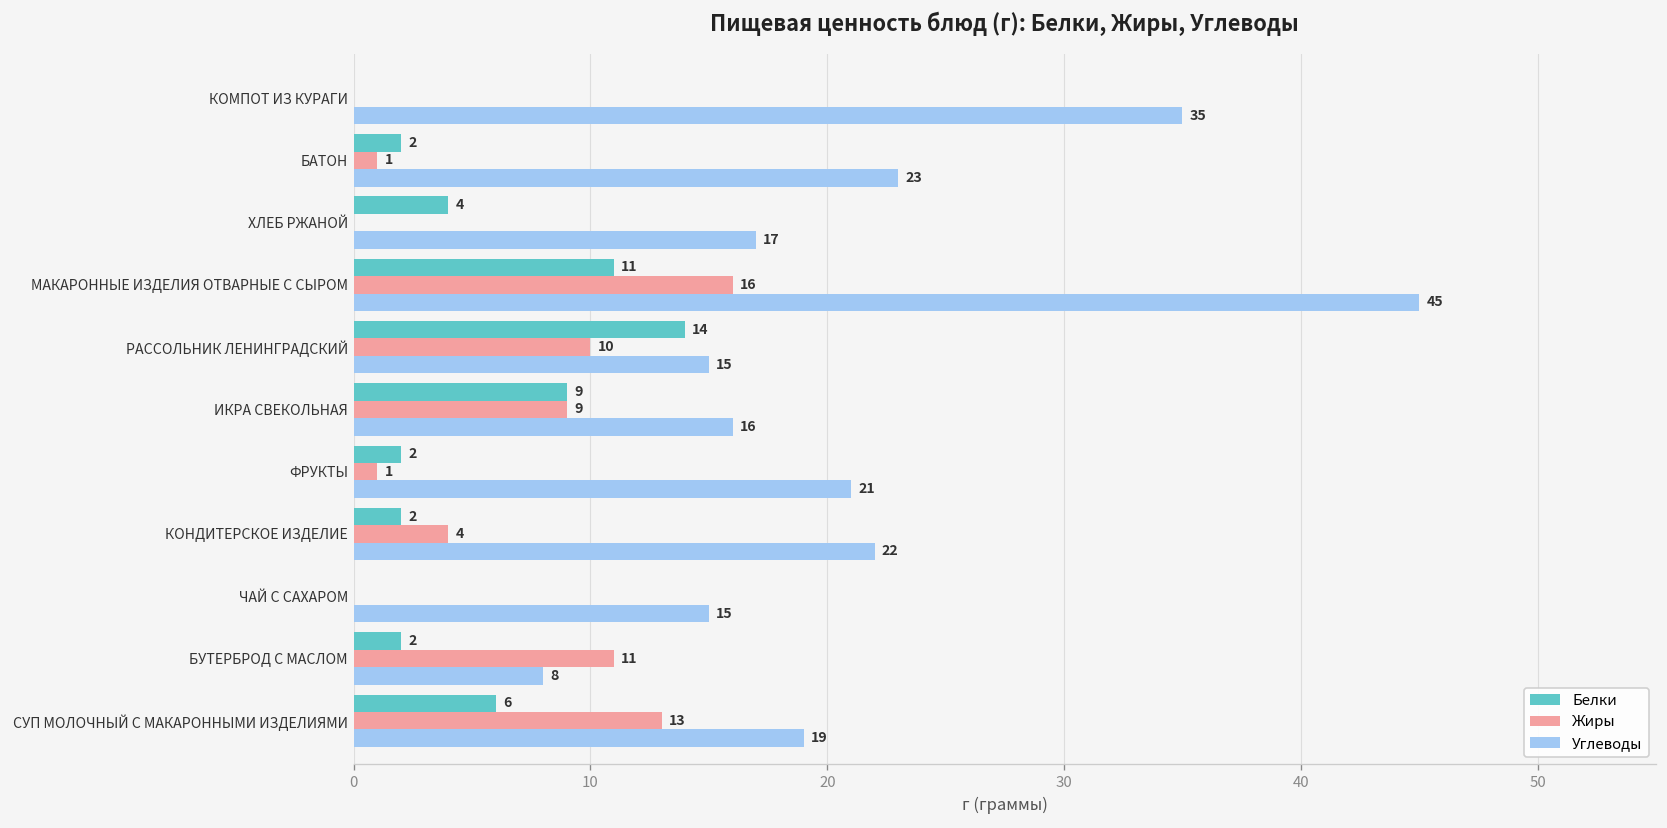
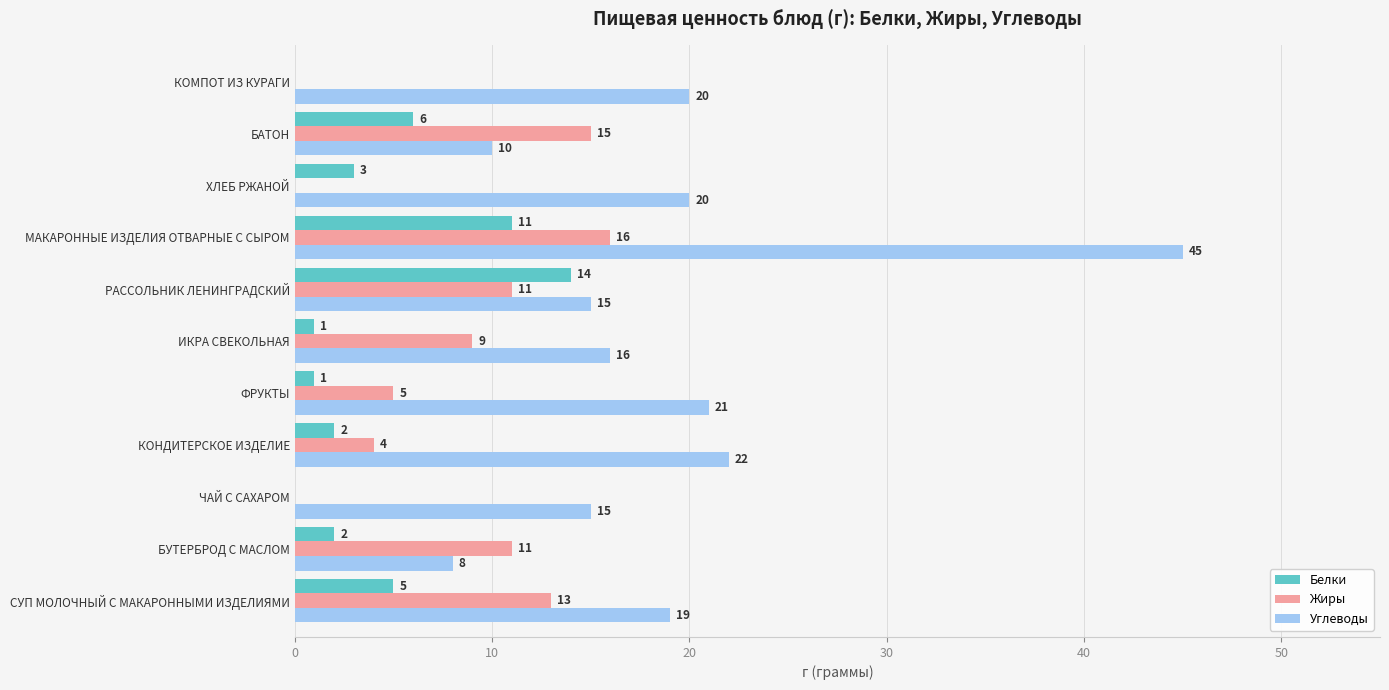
Углеводы, КОМПОТ ИЗ КУРАГИ: 35 -> 20
Белки, БАТОН: 2 -> 6
Жиры, БАТОН: 1 -> 15
Углеводы, БАТОН: 23 -> 10
Белки, ХЛЕБ РЖАНОЙ: 4 -> 3
Углеводы, ХЛЕБ РЖАНОЙ: 17 -> 20
Жиры, РАССОЛЬНИК ЛЕНИНГРАДСКИЙ: 10 -> 11
Белки, ИКРА СВЕКОЛЬНАЯ: 9 -> 1
Белки, ФРУКТЫ: 2 -> 1
Жиры, ФРУКТЫ: 1 -> 5
Белки, СУП МОЛОЧНЫЙ С МАКАРОННЫМИ ИЗДЕЛИЯМИ: 6 -> 5
